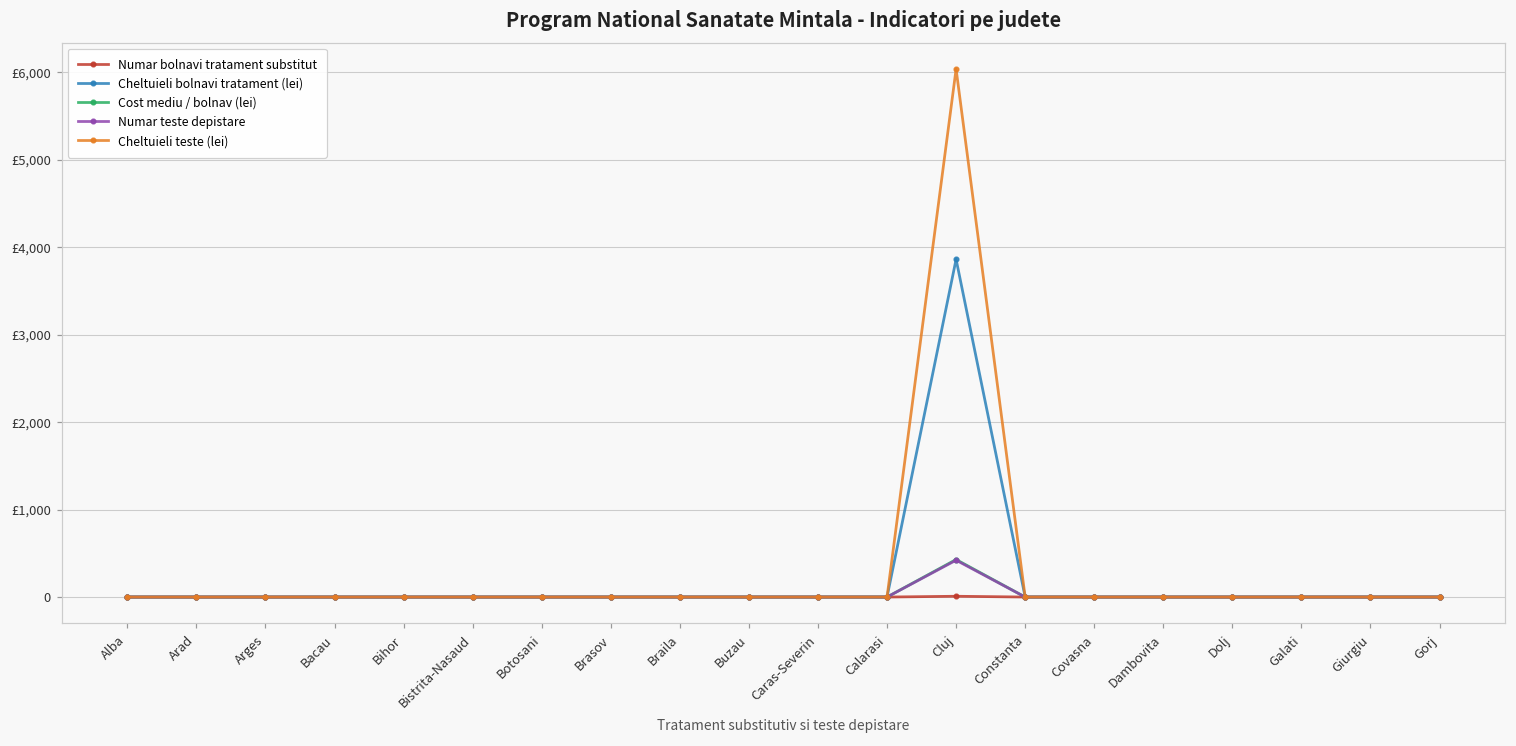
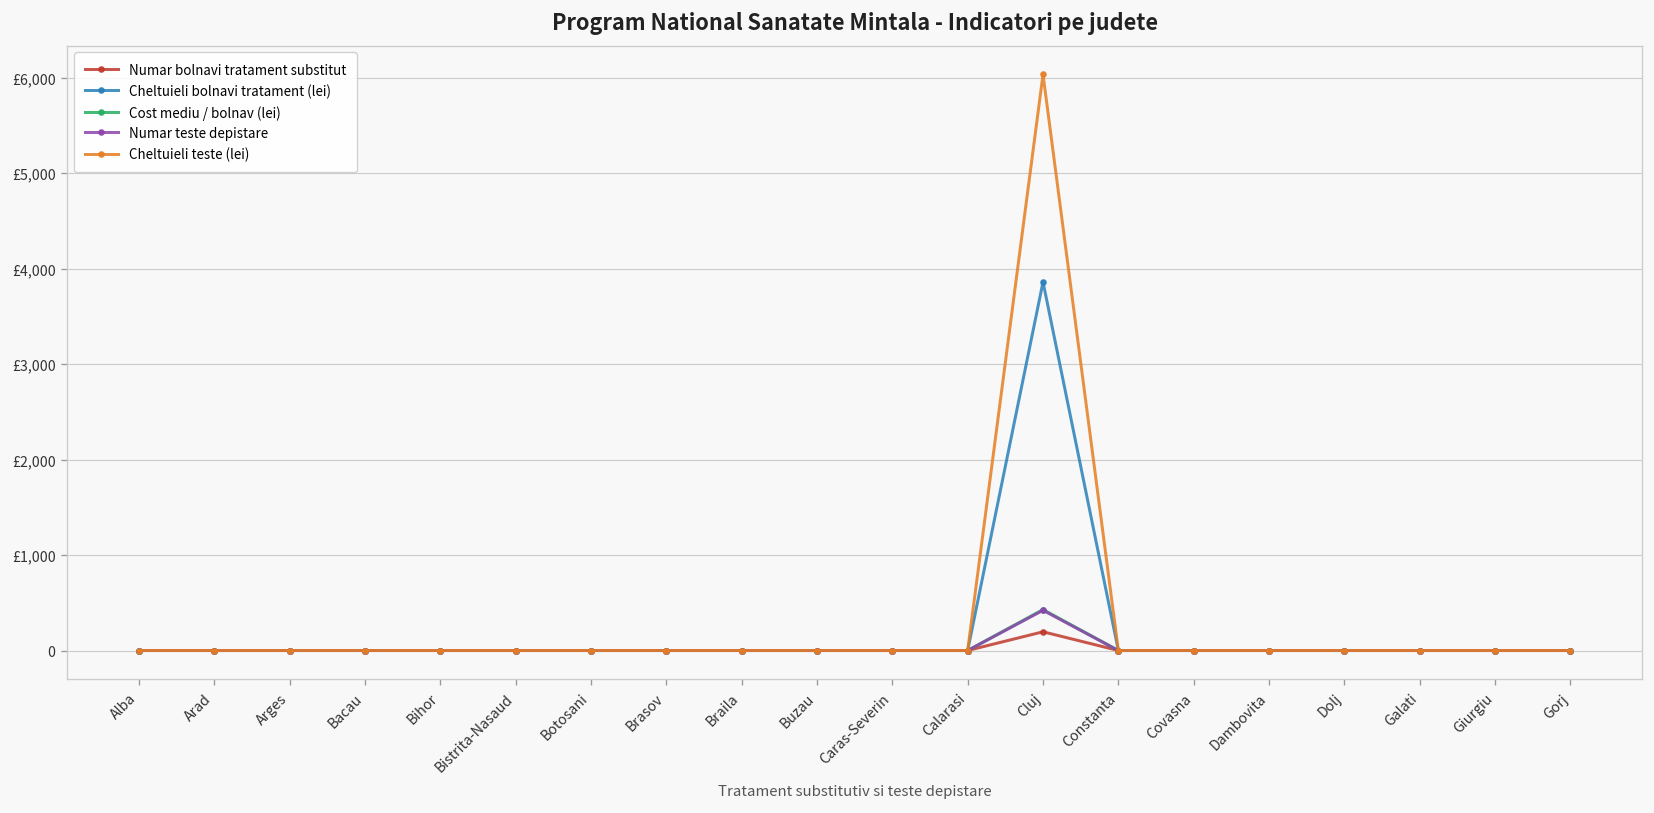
Numar bolnavi tratament substitut, Cluj: £0 -> £200
